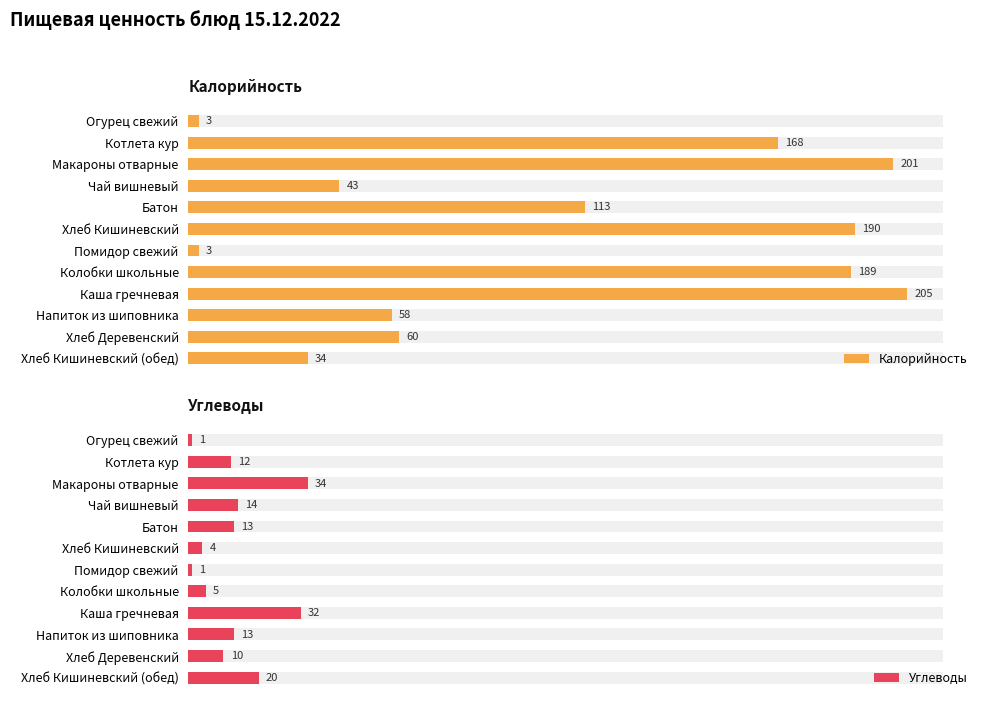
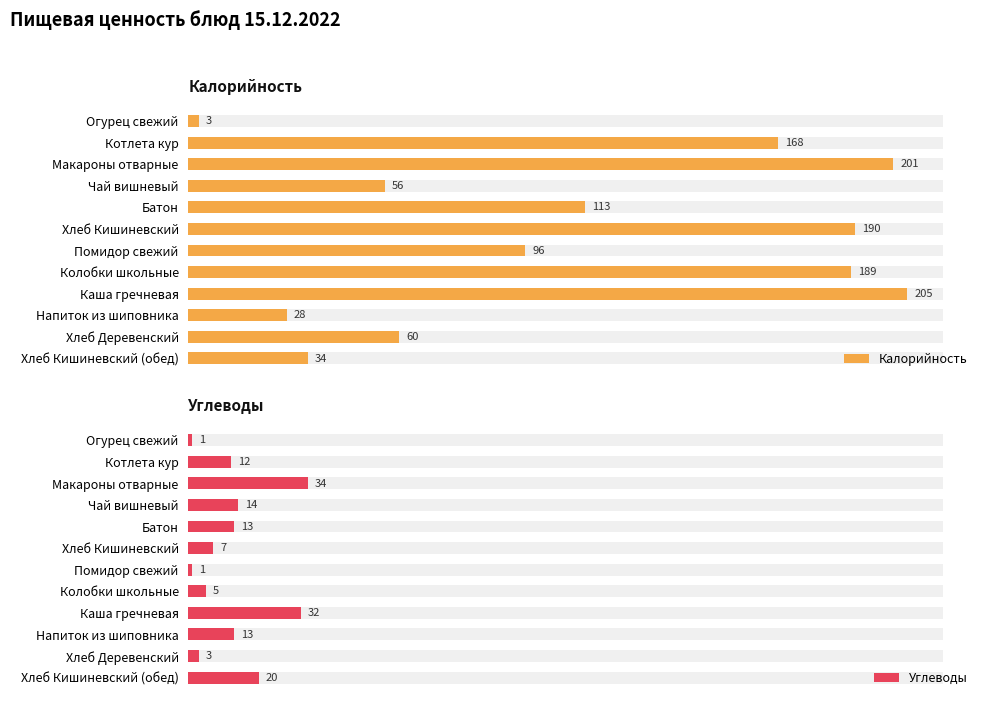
Калорийность, Калорийность, Чай вишневый: 43 -> 56
Калорийность, Калорийность, Помидор свежий: 3 -> 96
Калорийность, Калорийность, Напиток из шиповника: 58 -> 28
Углеводы, Углеводы, Хлеб Кишиневский: 4 -> 7
Углеводы, Углеводы, Хлеб Деревенский: 10 -> 3
